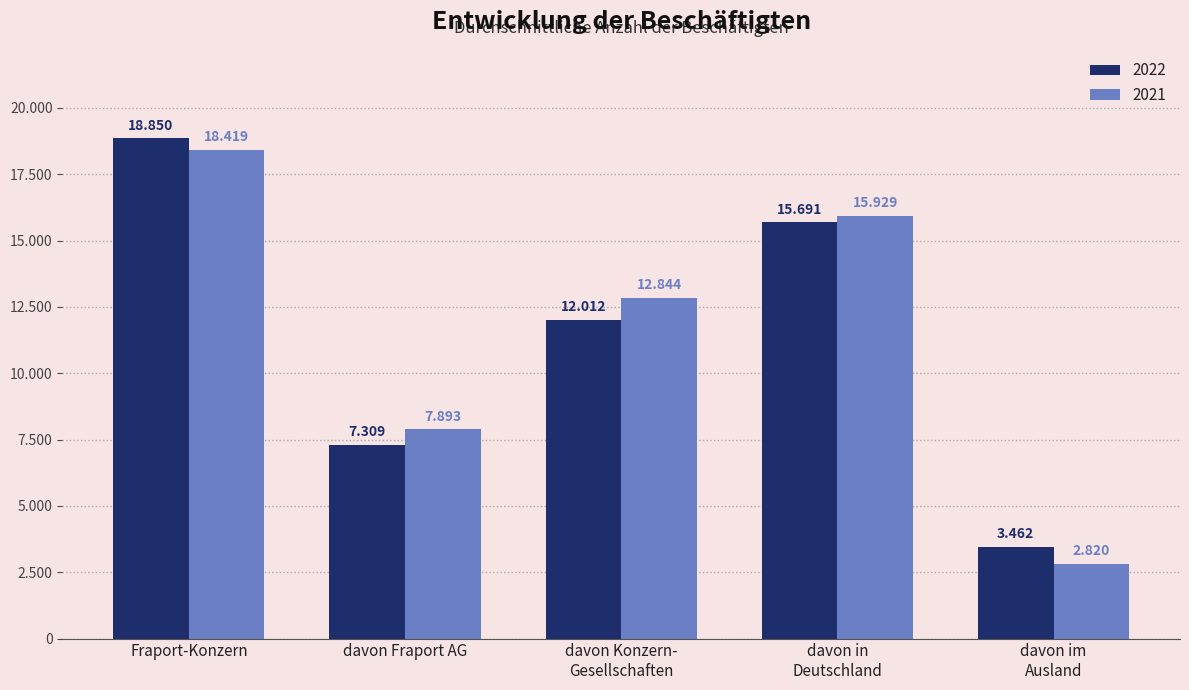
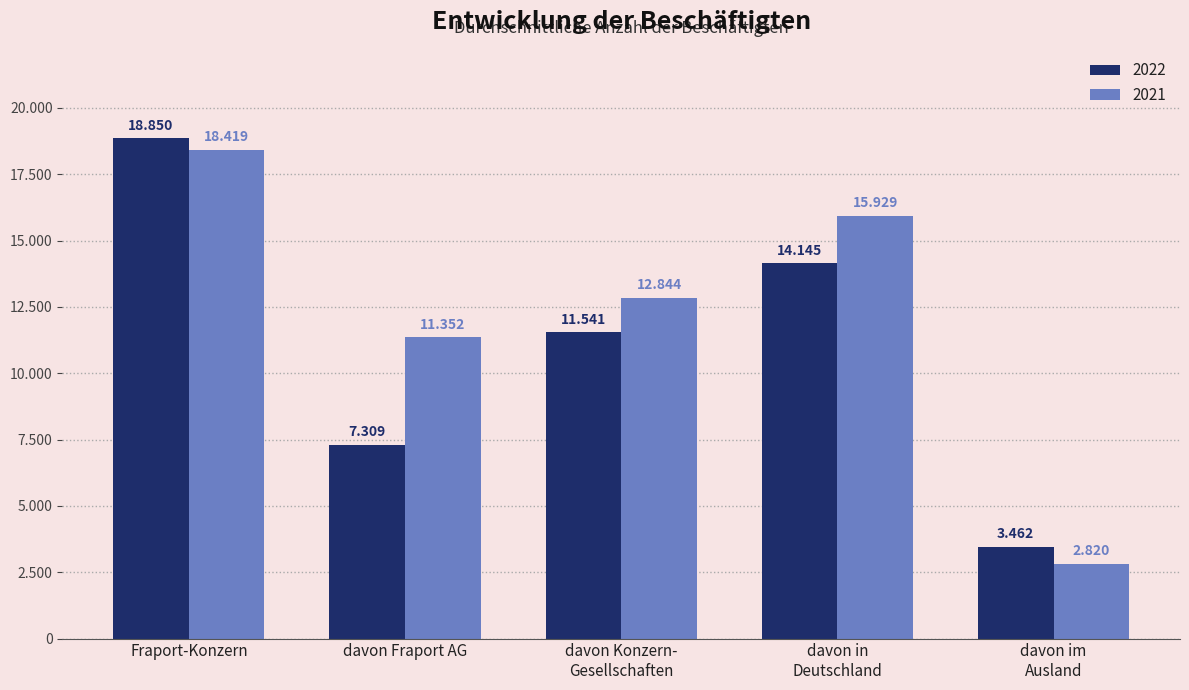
2021, davon Fraport AG: 7.893 -> 11.352
2022, davon Konzern- Gesellschaften: 12.012 -> 11.541
2022, davon in Deutschland: 15.691 -> 14.145
